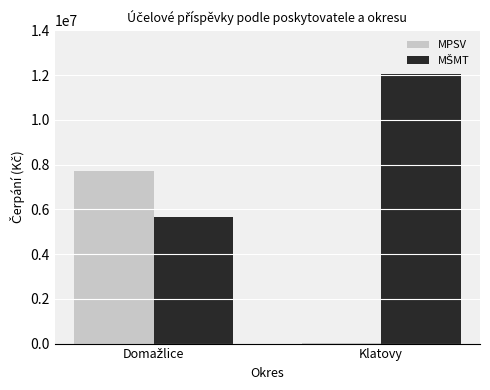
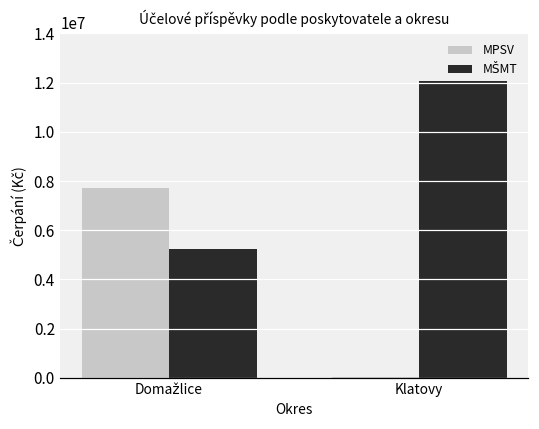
MŠMT, Domažlice: 5600000 -> 5200000
